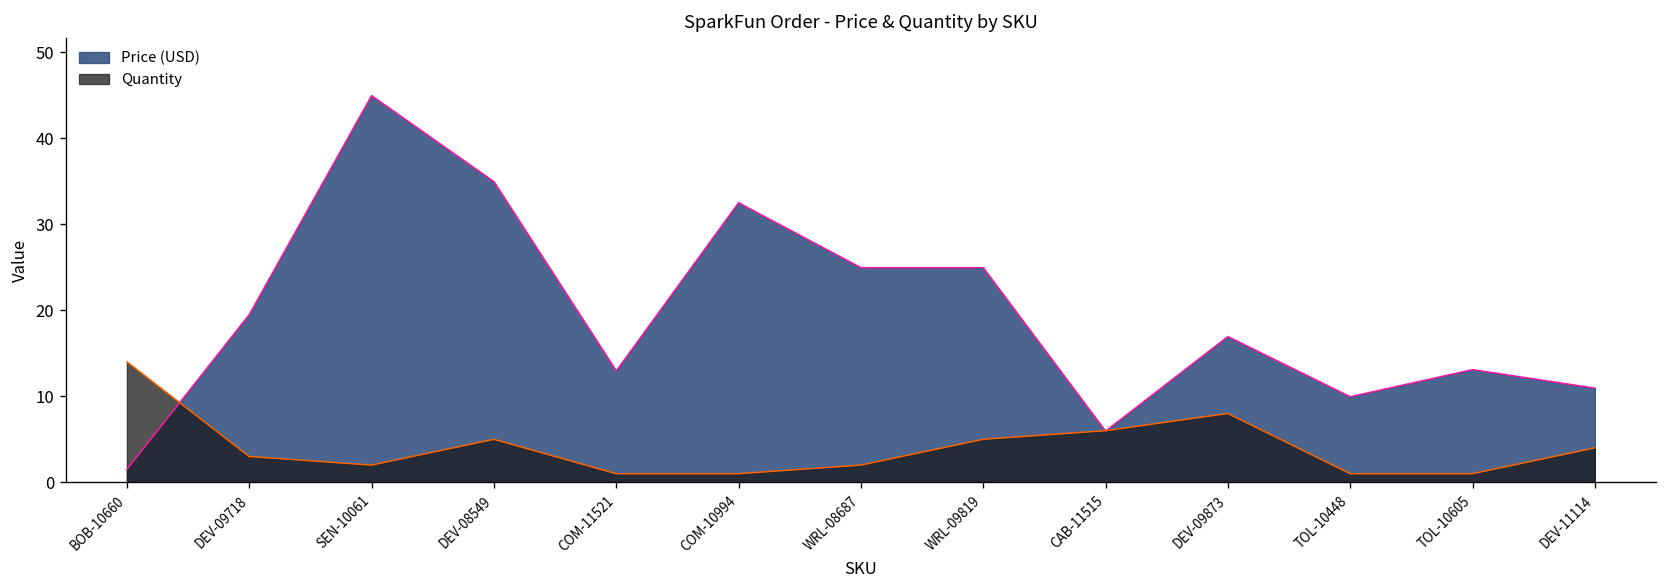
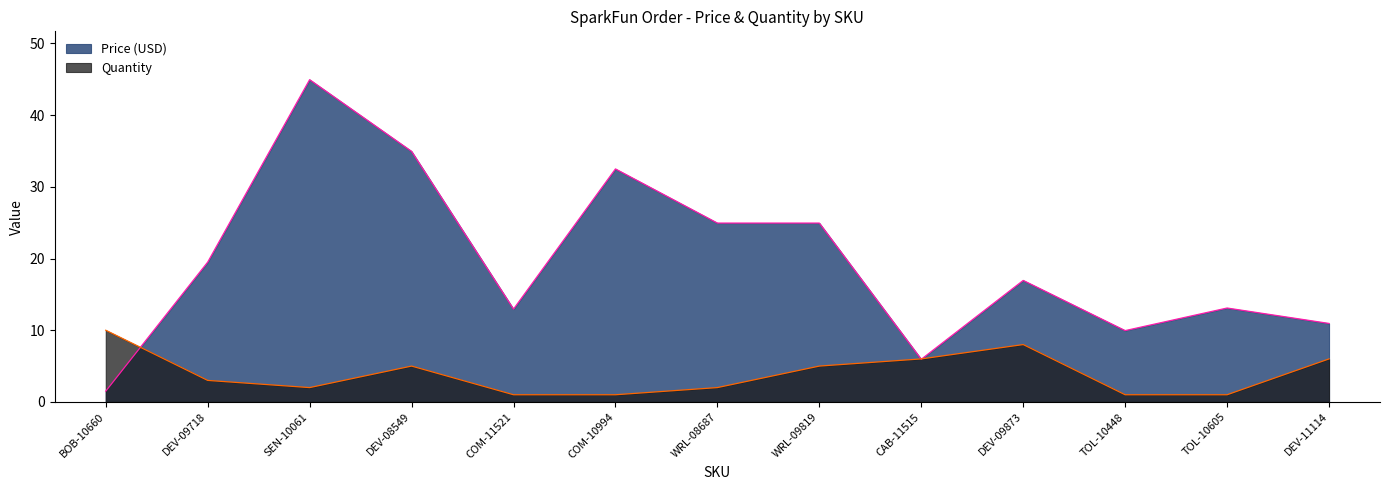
Quantity, BOB-10660: 14 -> 10
Quantity, DEV-11114: 4 -> 6
